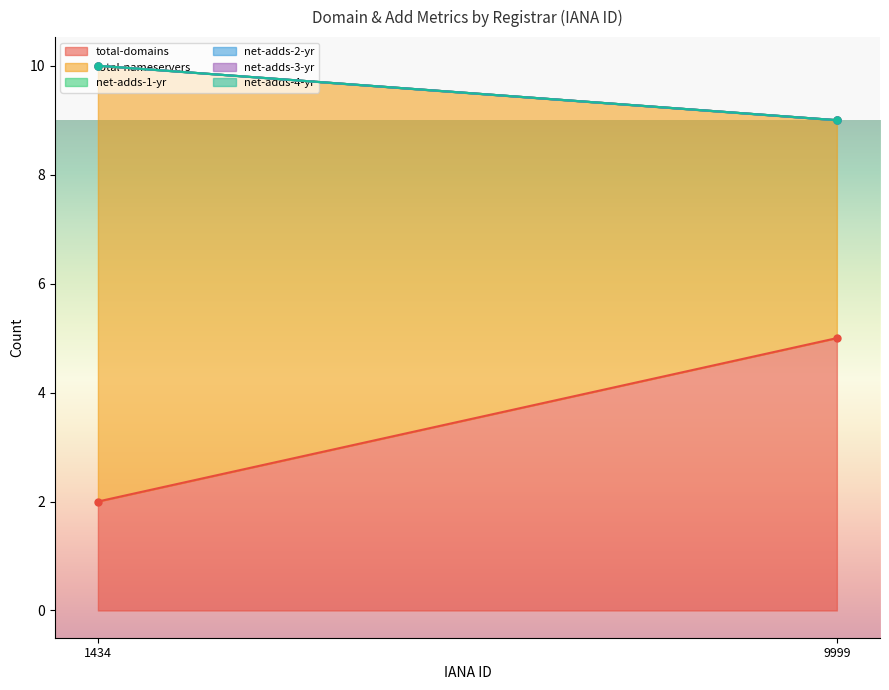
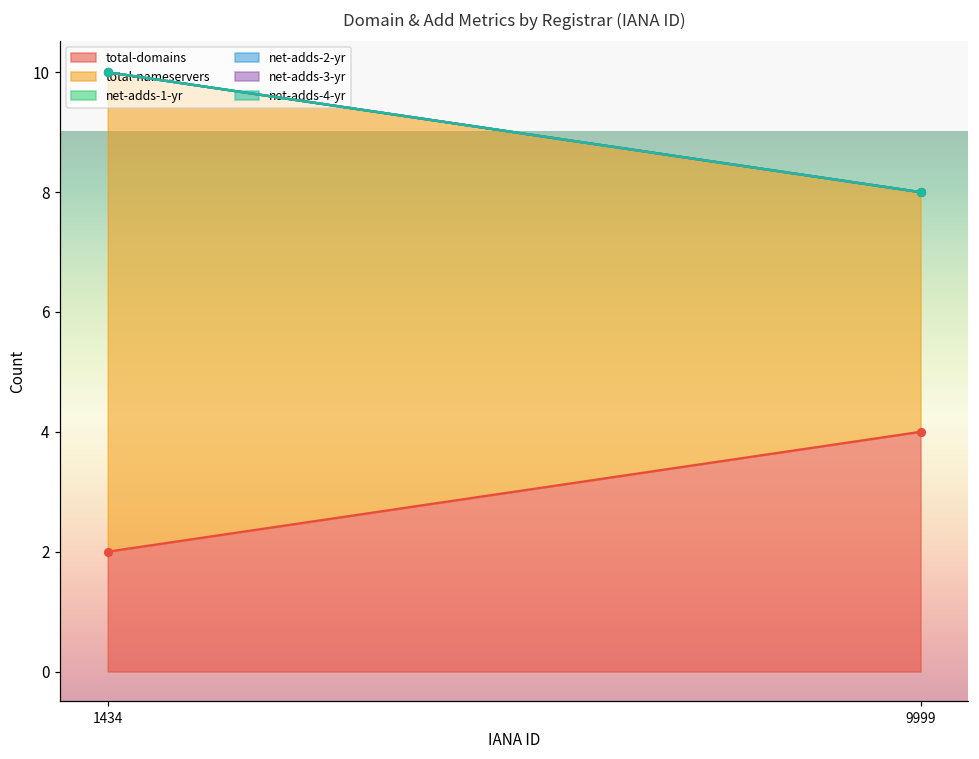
total-domains, 9999: 5 -> 4
